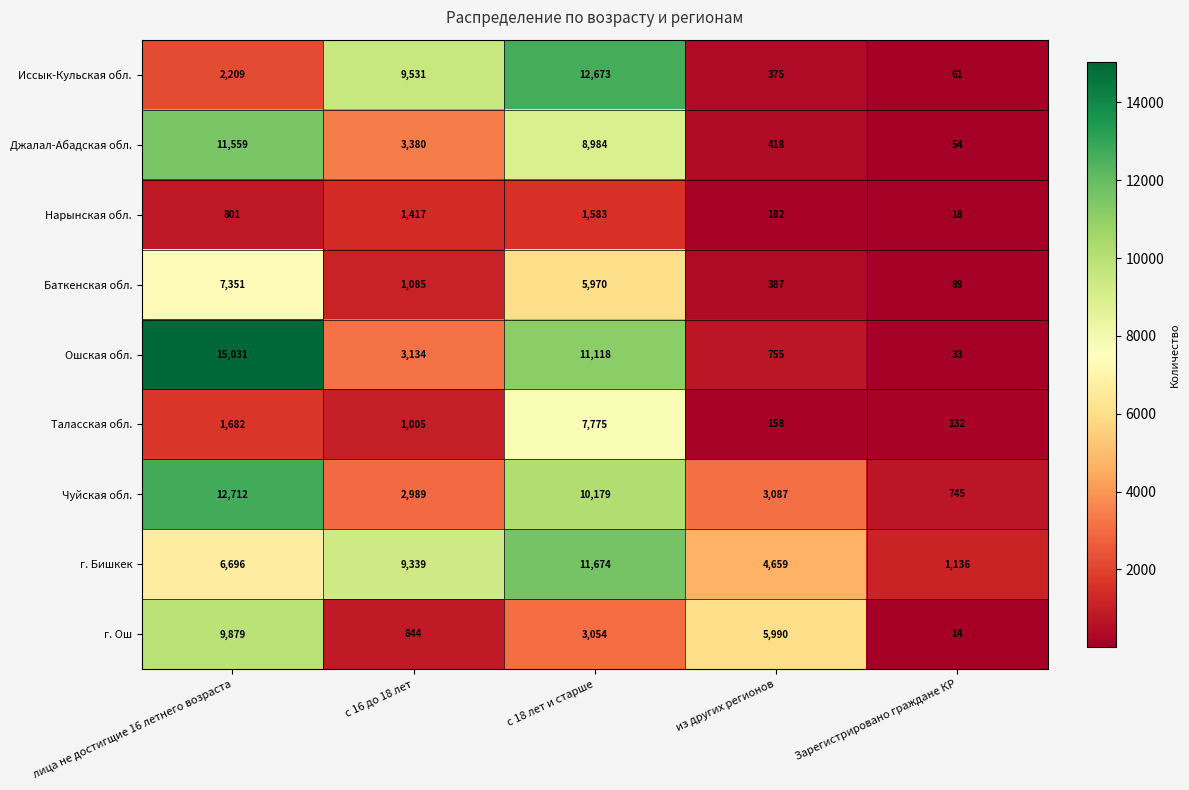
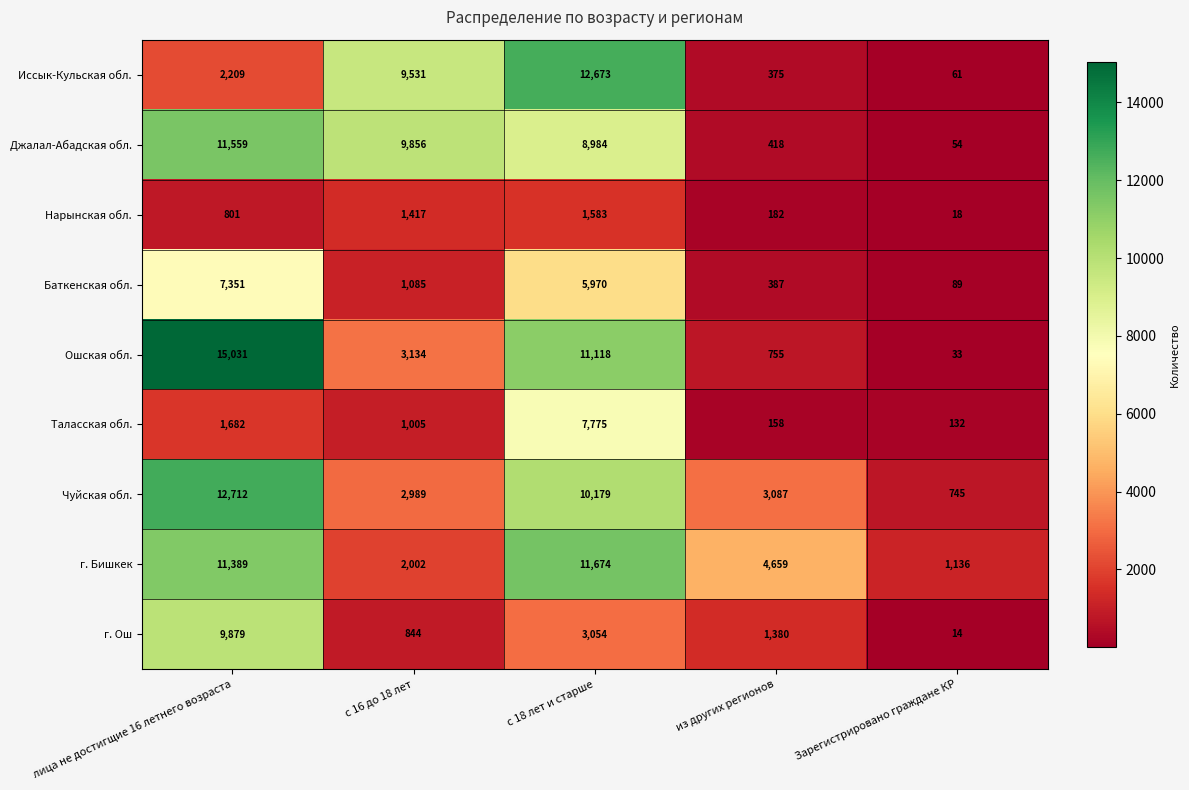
Джалал-Абадская обл., с 16 до 18 лет: 3,380 -> 9,856
г. Бишкек, лица не достигщие 16 летнего возраста: 6,696 -> 11,389
г. Бишкек, с 16 до 18 лет: 9,339 -> 2,002
г. Ош, из других регионов: 5,990 -> 1,380
